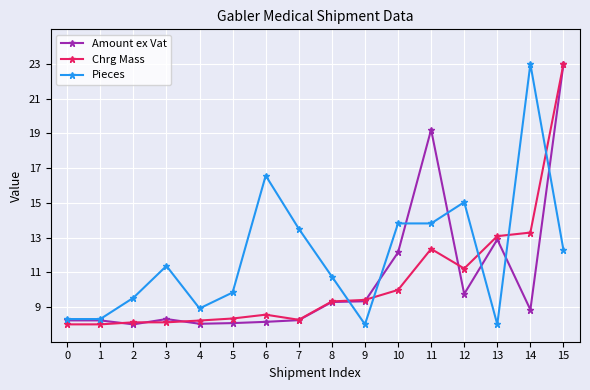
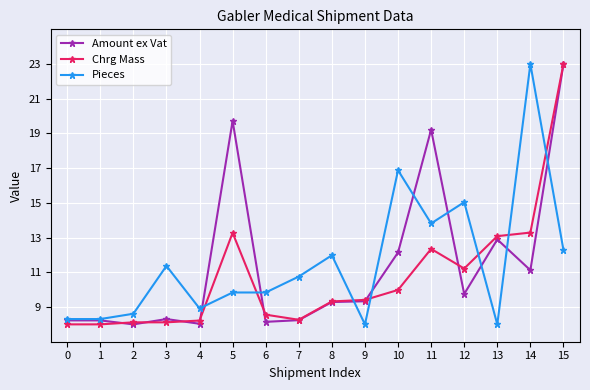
Pieces, 2: 9.5 -> 8.6
Amount ex Vat, 5: 8.1 -> 19.7
Chrg Mass, 5: 8.3 -> 13.3
Pieces, 6: 16.6 -> 9.8
Pieces, 7: 13.5 -> 10.8
Pieces, 8: 10.8 -> 12.0
Pieces, 10: 13.8 -> 16.9
Amount ex Vat, 14: 8.8 -> 11.1
